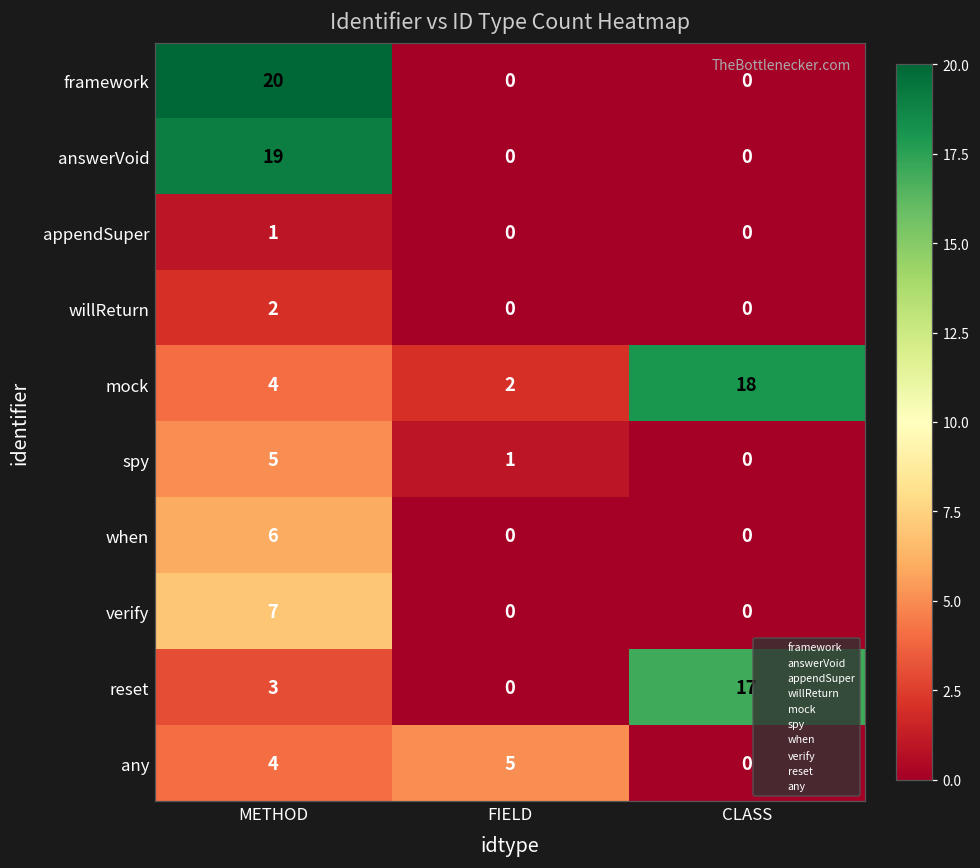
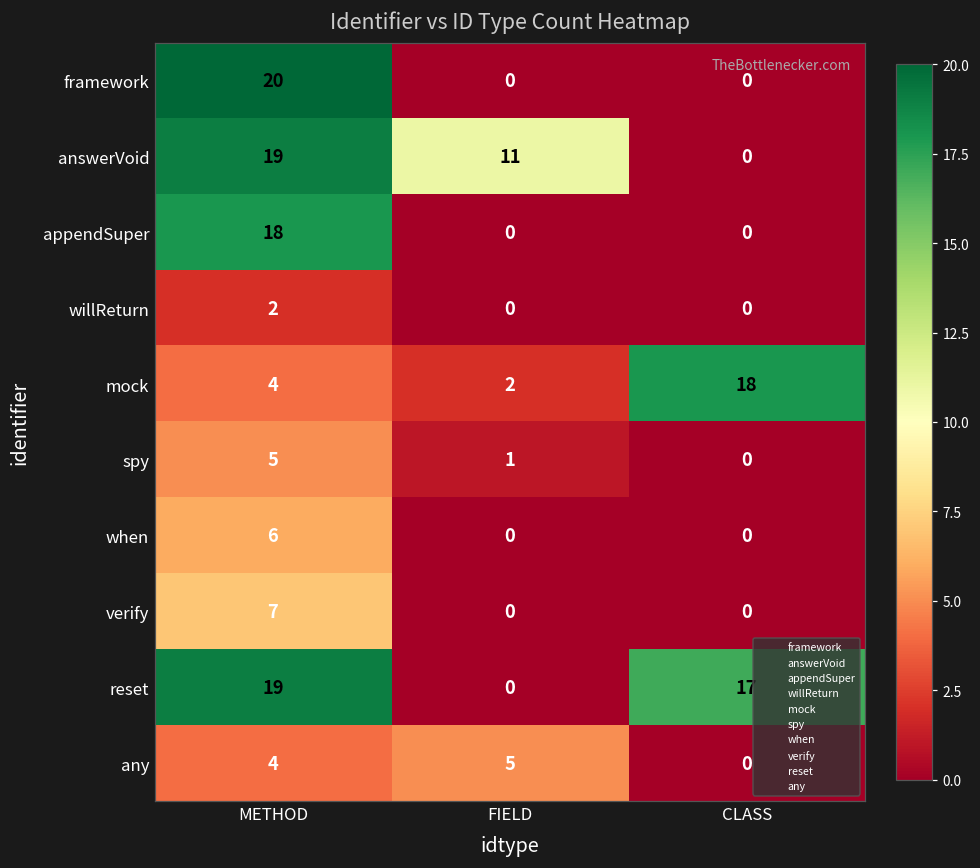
answerVoid, FIELD: 0 -> 11
appendSuper, METHOD: 1 -> 18
reset, METHOD: 3 -> 19
